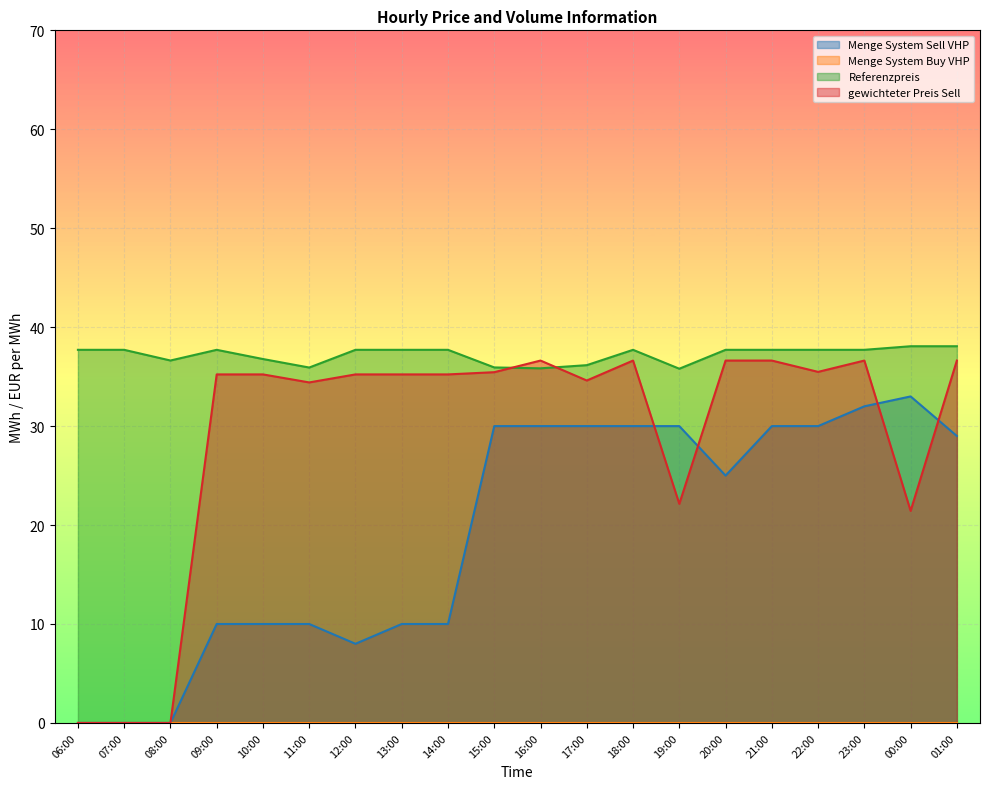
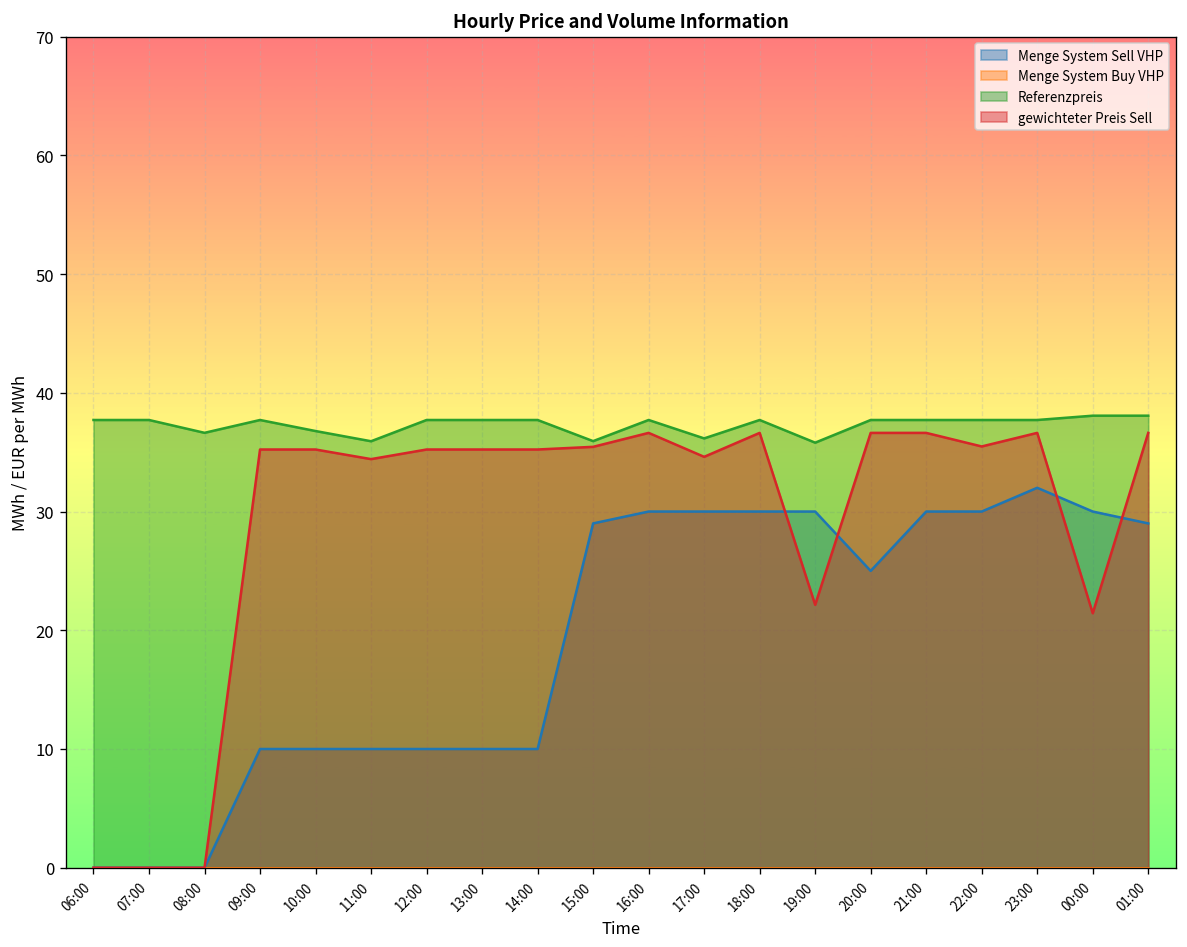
Menge System Sell VHP, 12:00: 8 -> 10
Menge System Sell VHP, 15:00: 30 -> 29
Referenzpreis, 16:00: 36 -> 38
Menge System Sell VHP, 00:00: 33 -> 30
